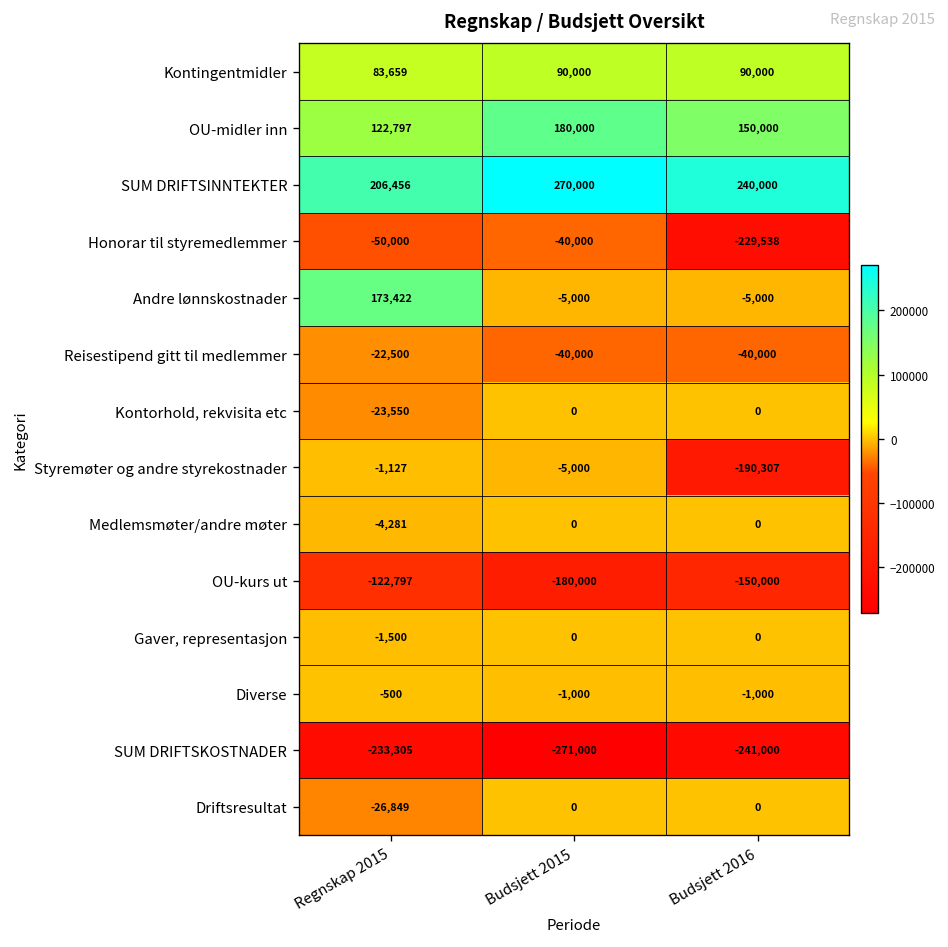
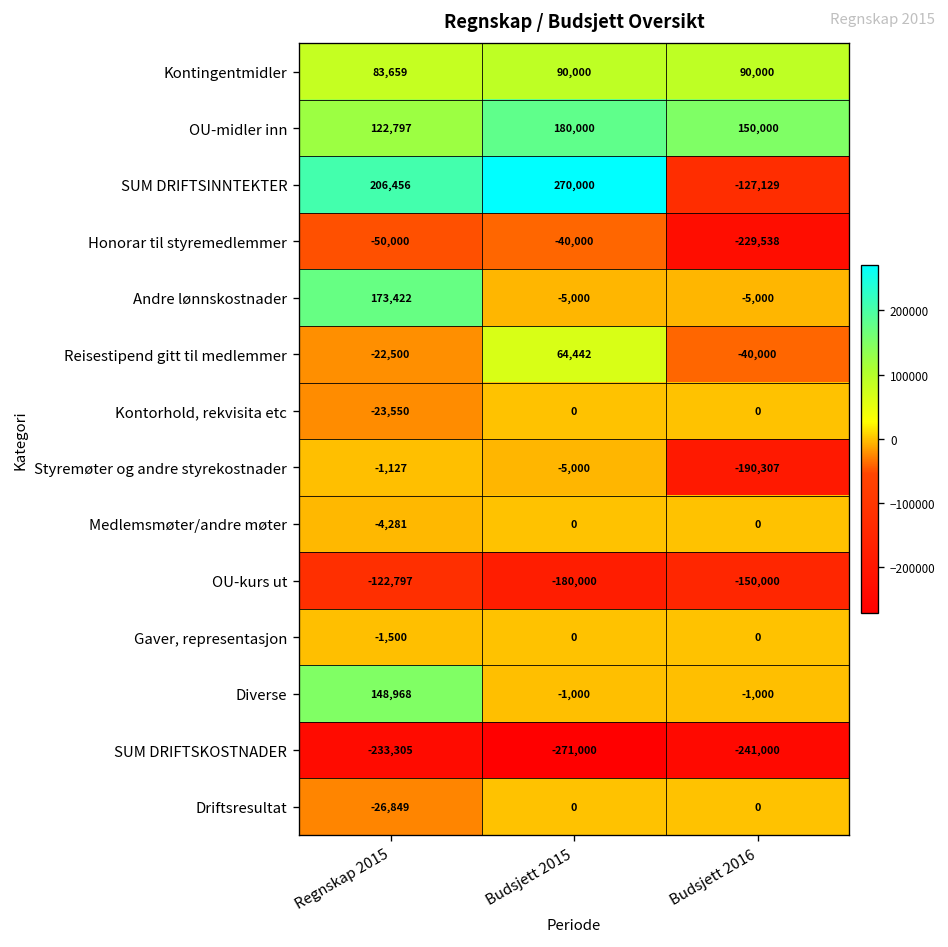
SUM DRIFTSINNTEKTER, Budsjett 2016: 240,000 -> -127,129
Reisestipend gitt til medlemmer, Budsjett 2015: -40,000 -> 64,442
Diverse, Regnskap 2015: -500 -> 148,968
